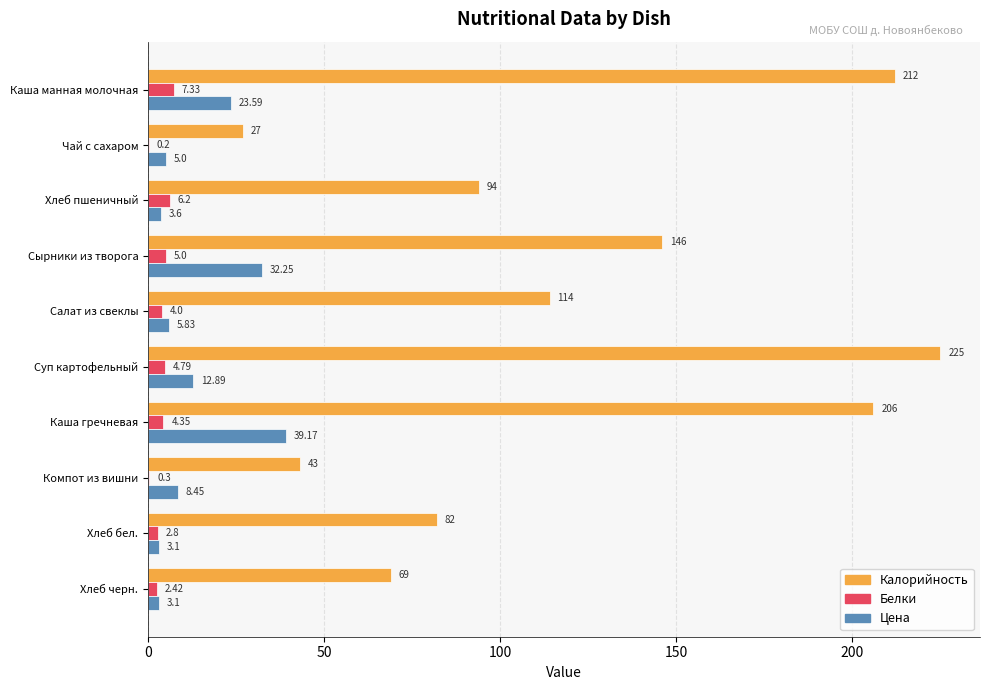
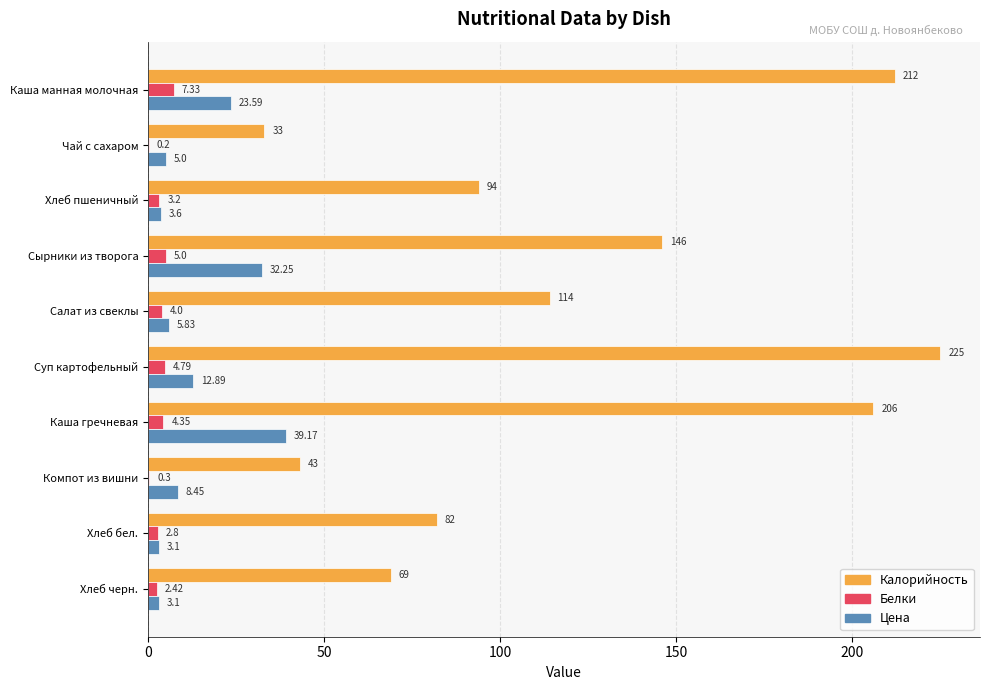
Калорийность, Чай с сахаром: 27 -> 33
Белки, Хлеб пшеничный: 6.2 -> 3.2
